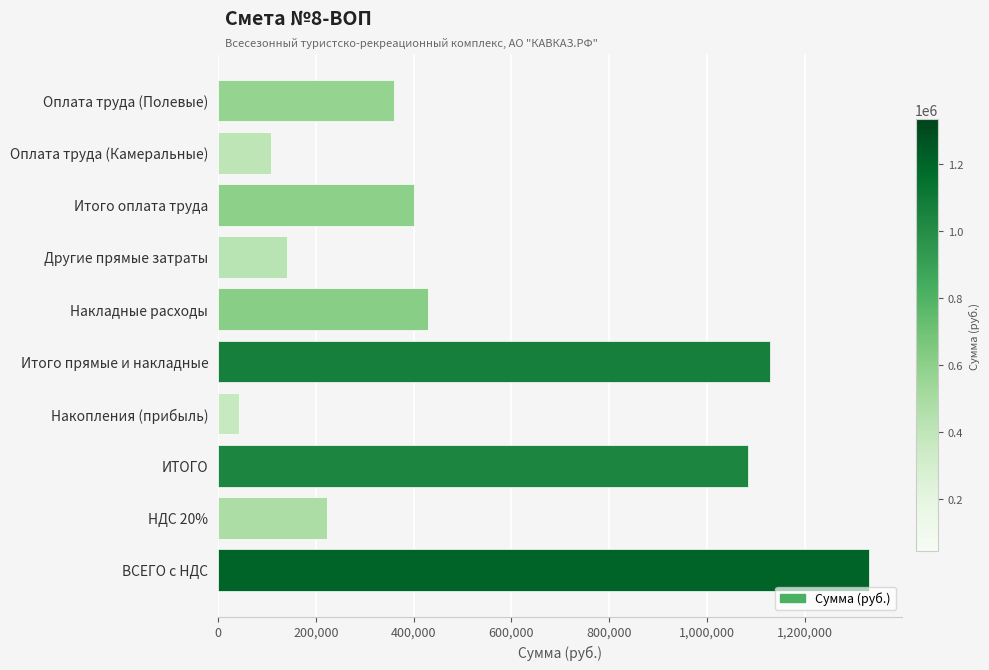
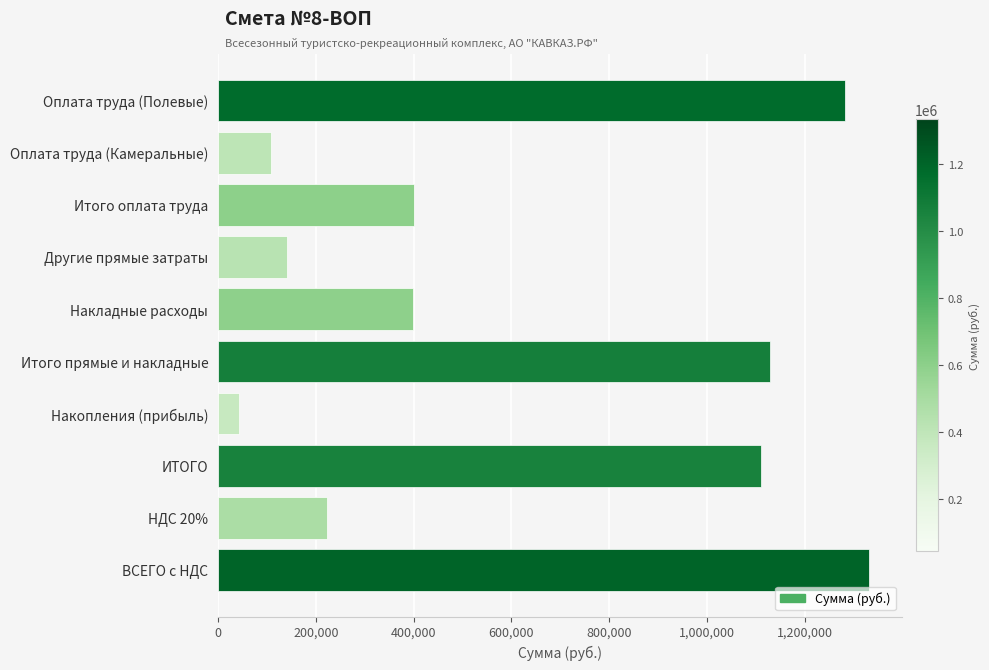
Оплата труда (Полевые): 360,000 -> 1,280,000
Накладные расходы: 430,000 -> 400,000
ИТОГО: 1,080,000 -> 1,110,000
